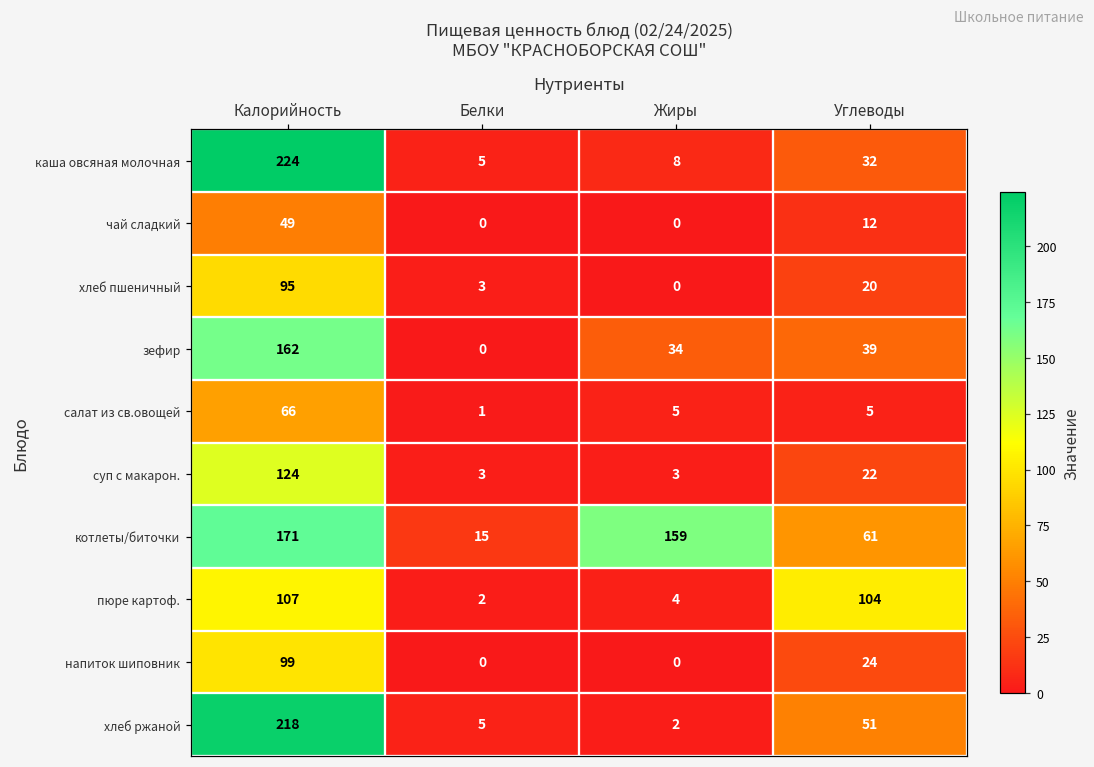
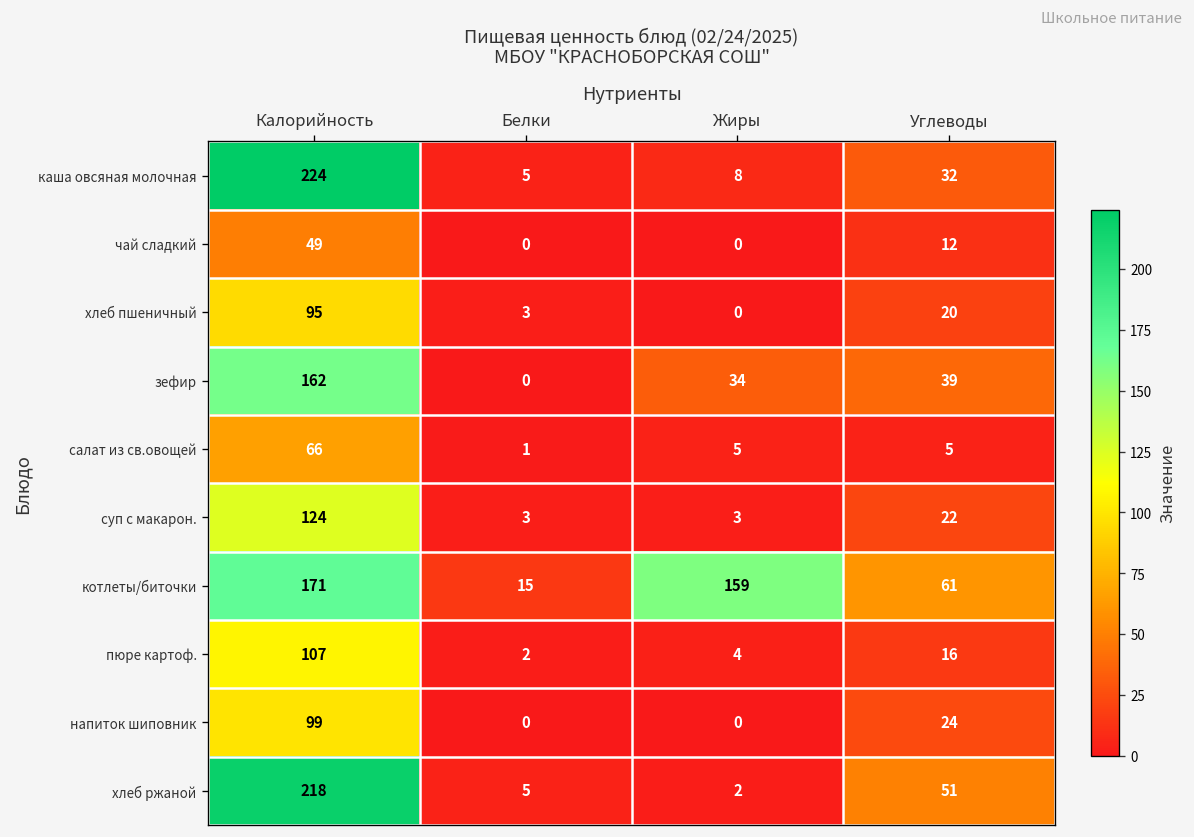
пюре картоф., Углеводы: 104 -> 16
